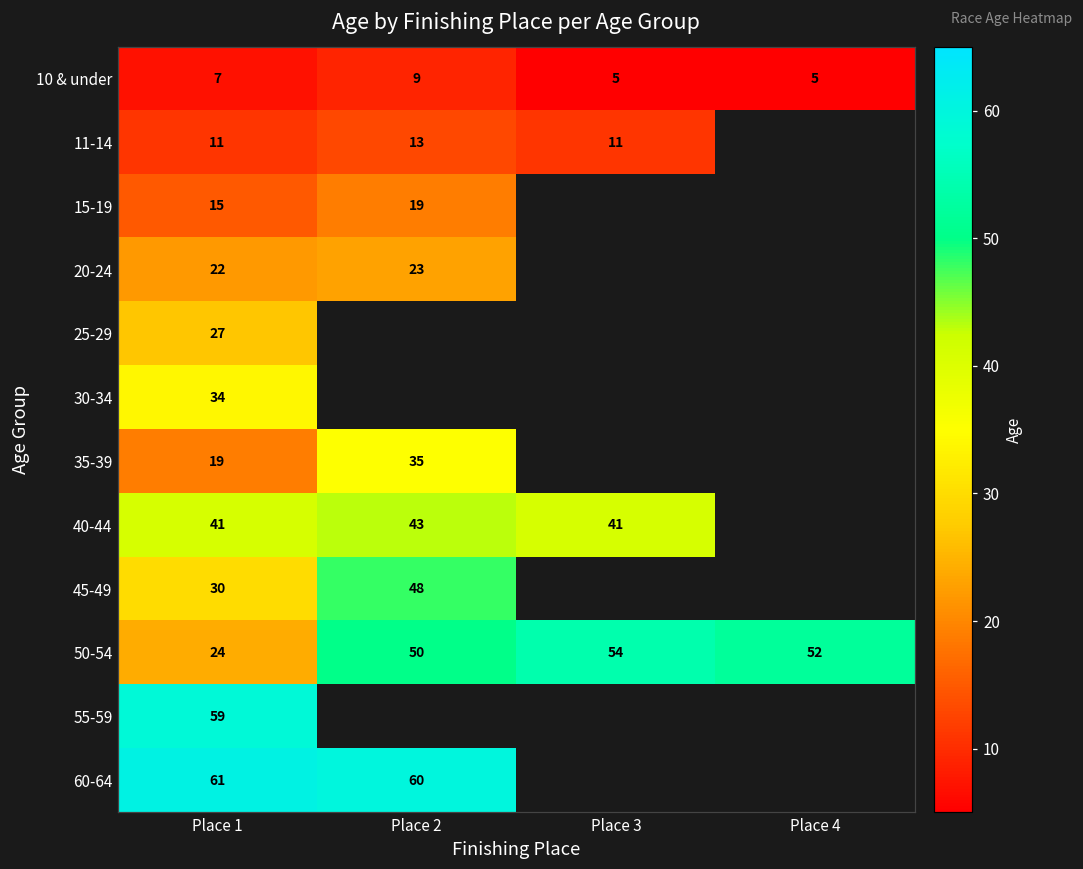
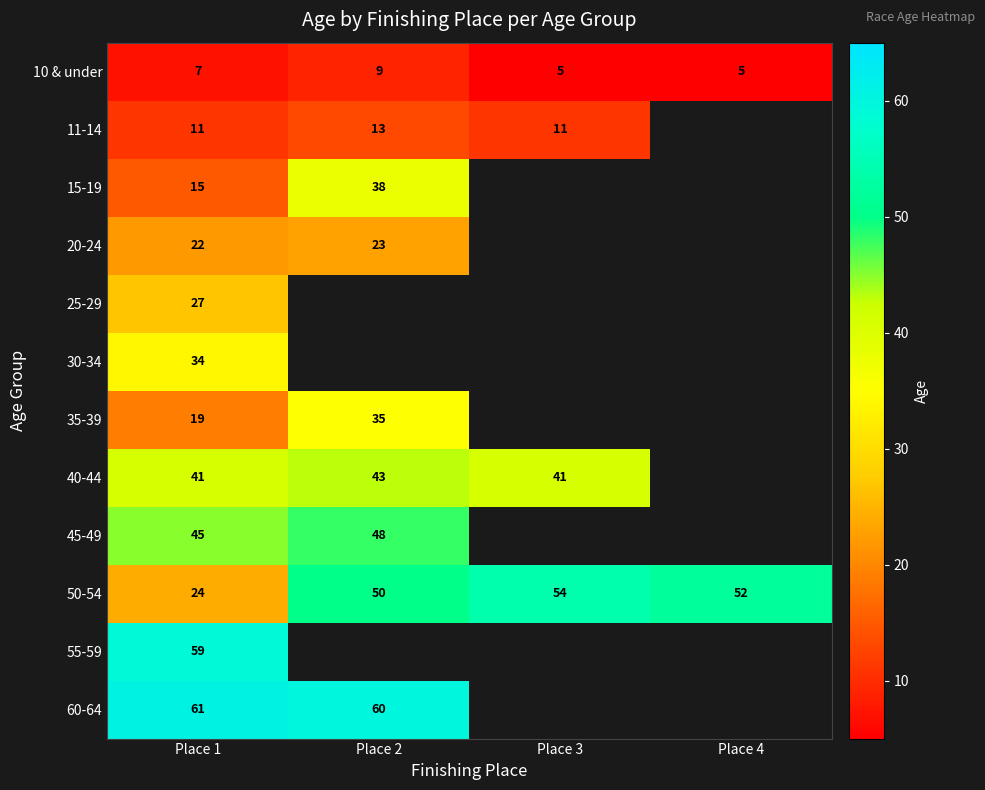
15-19, Place 2: 19 -> 38
45-49, Place 1: 30 -> 45
